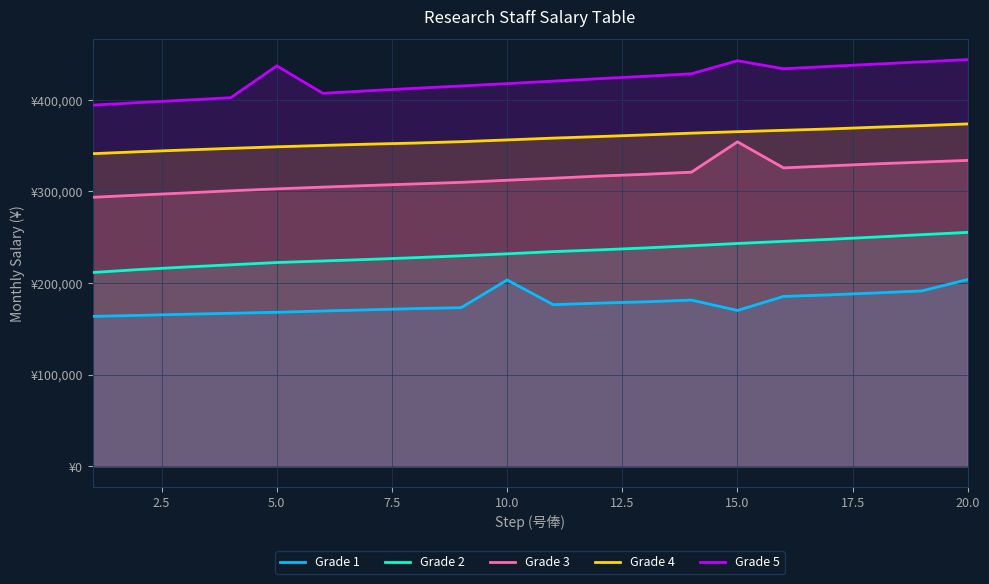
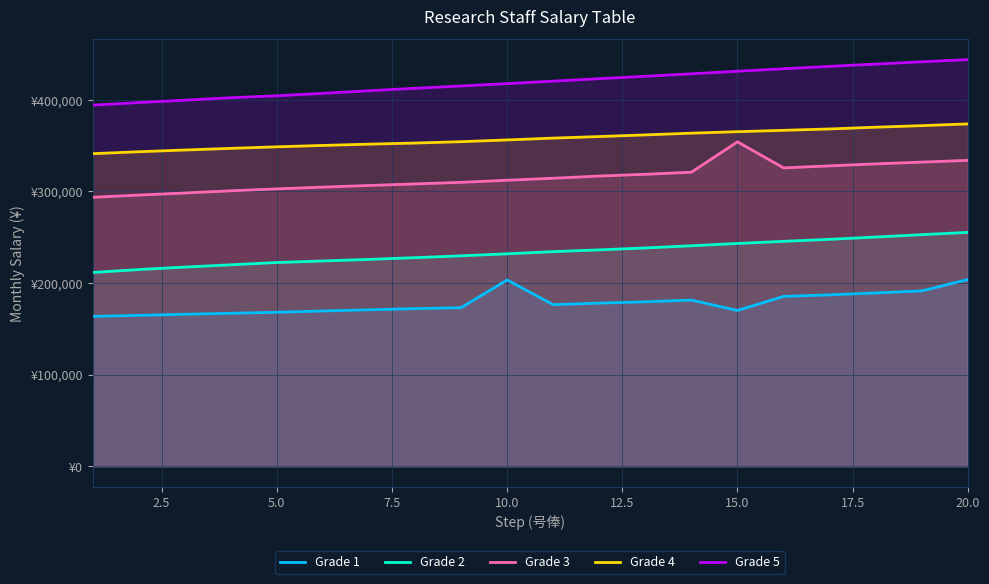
Grade 5, 5.0: ¥440,000 -> ¥400,000
Grade 5, 15.0: ¥440,000 -> ¥430,000
